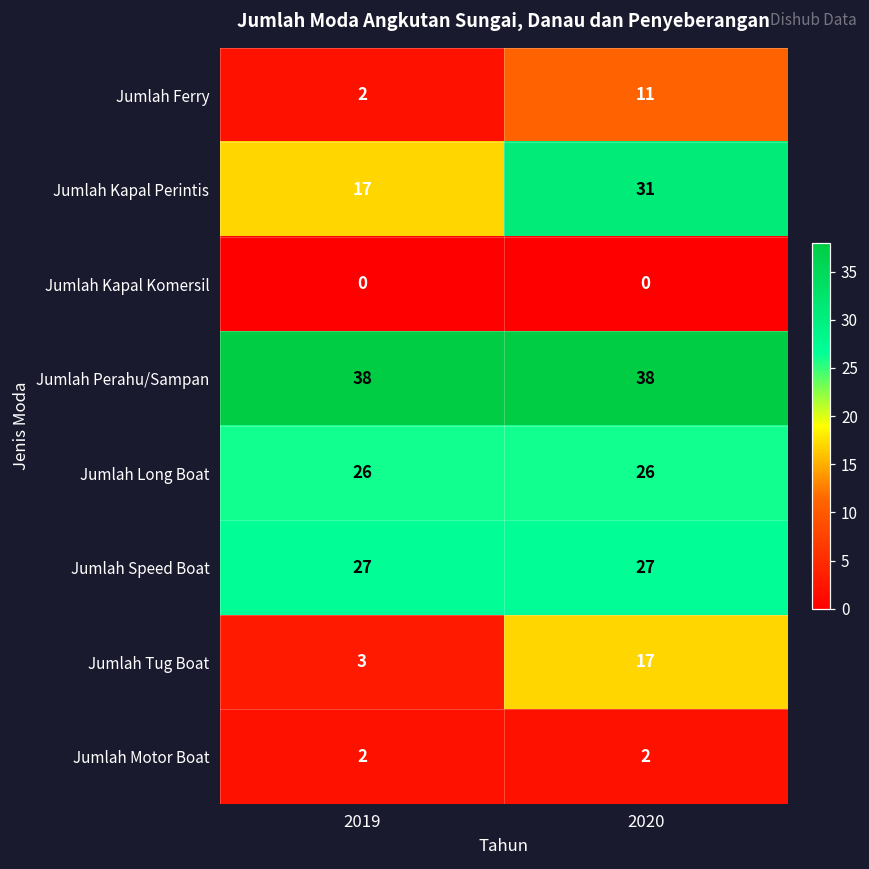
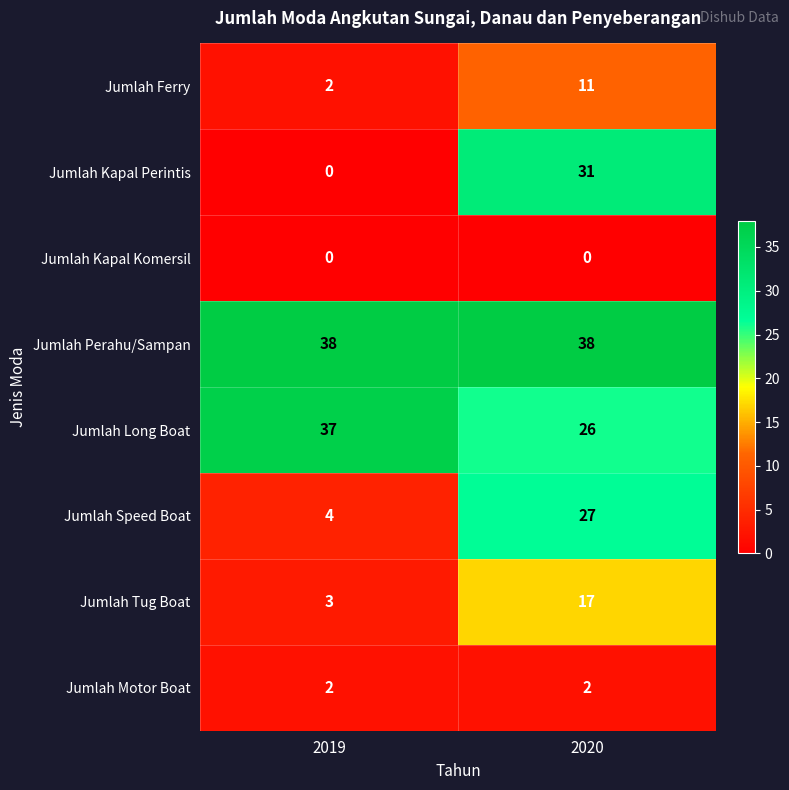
Jumlah Kapal Perintis, 2019: 17 -> 0
Jumlah Long Boat, 2019: 26 -> 37
Jumlah Speed Boat, 2019: 27 -> 4
